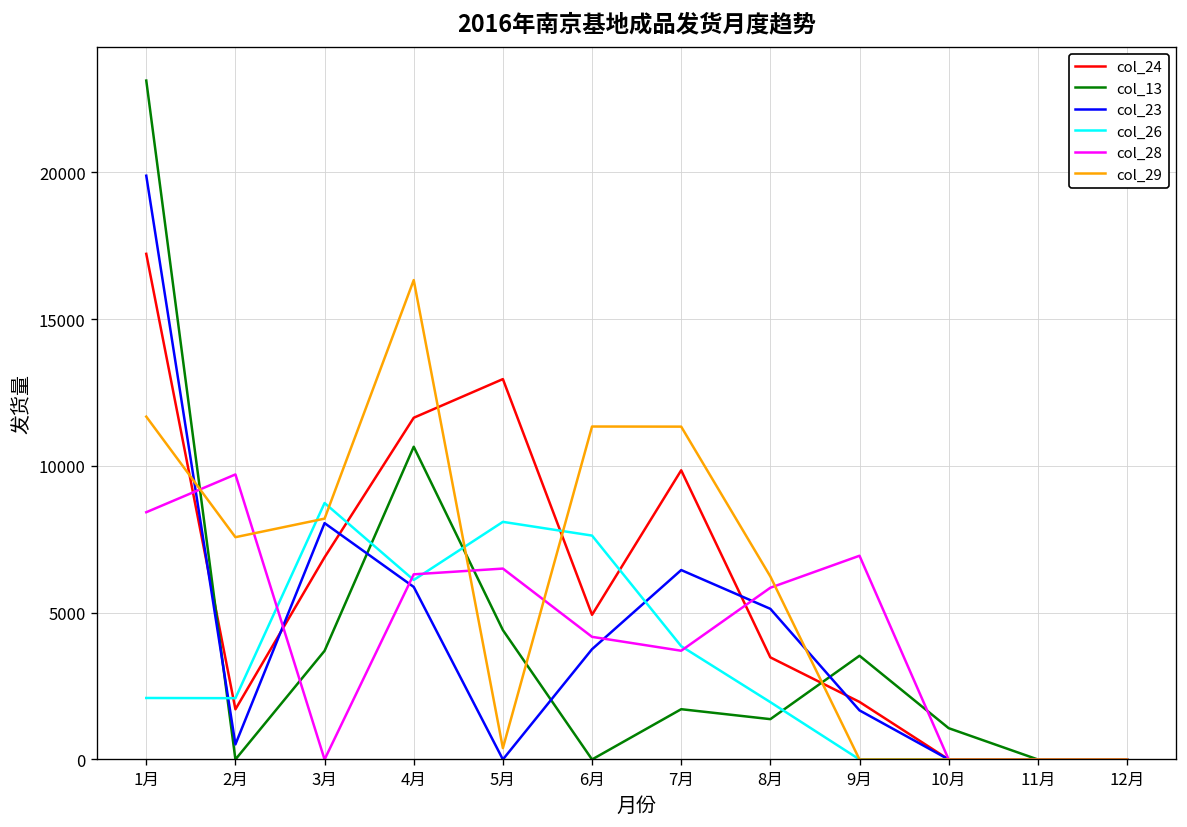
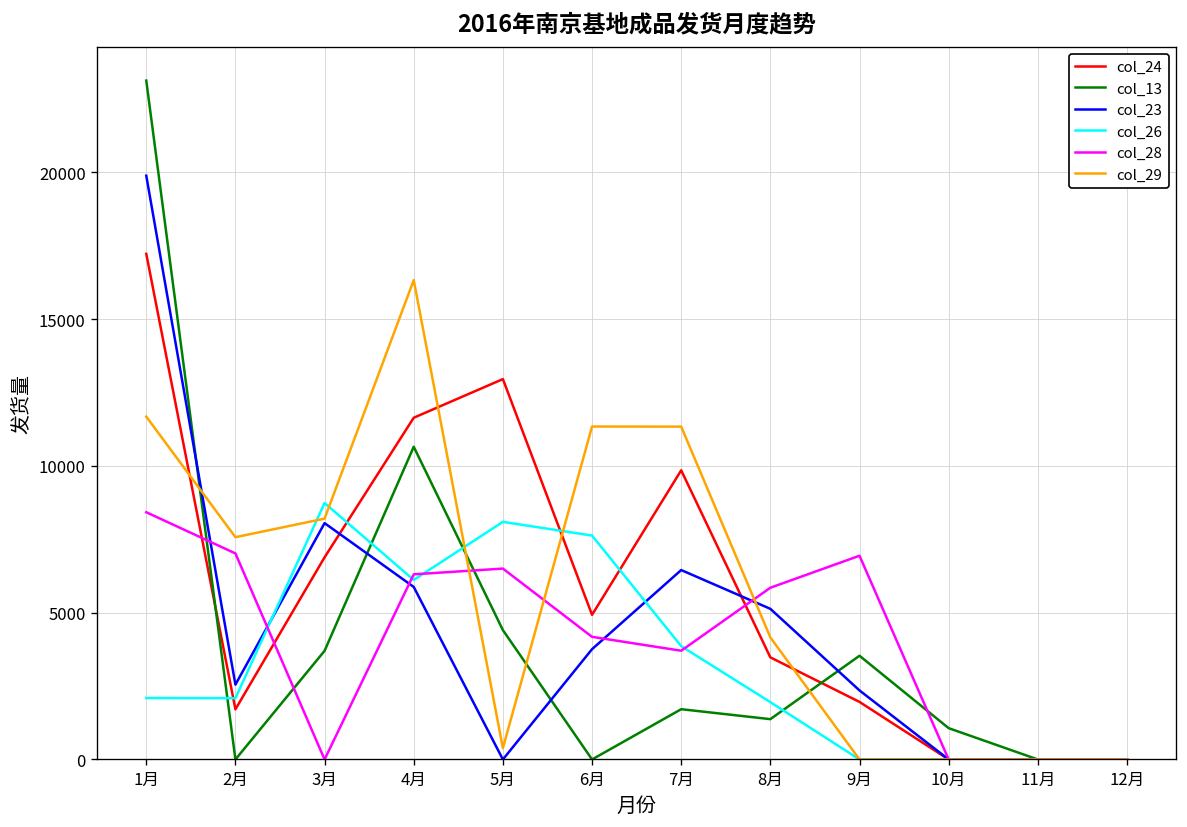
col_23, 2月: 500 -> 2500
col_28, 2月: 9700 -> 7000
col_29, 8月: 6200 -> 4200
col_23, 9月: 1700 -> 2400
